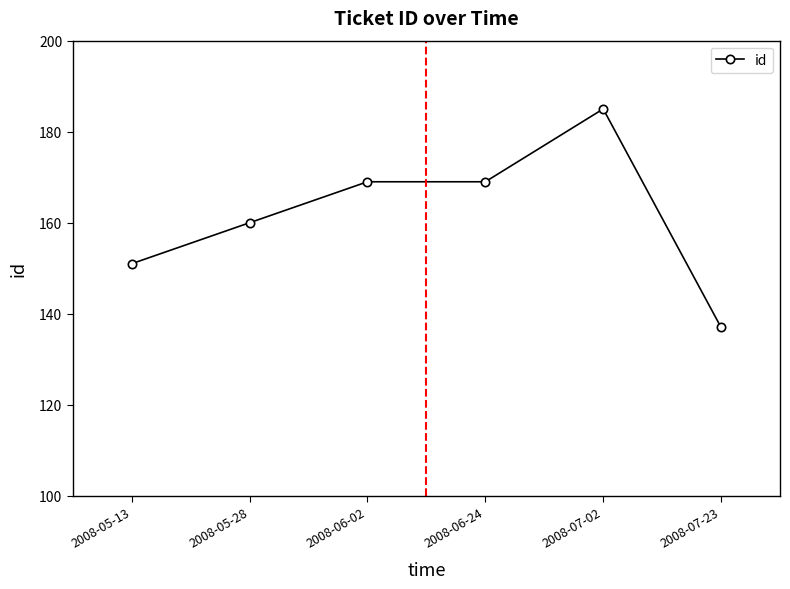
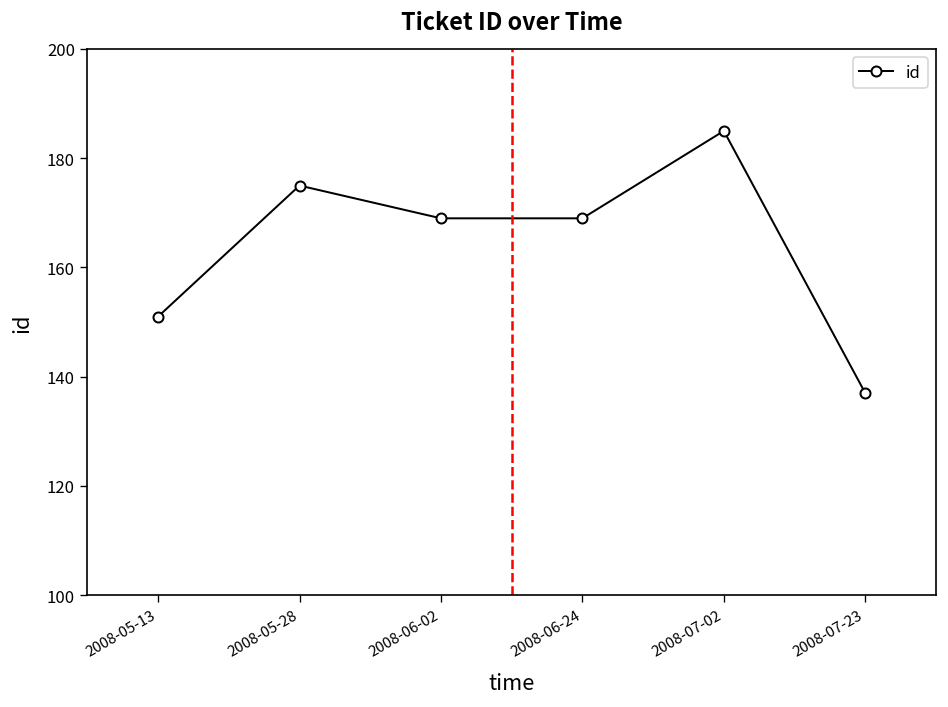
2008-05-28: 160 -> 175
